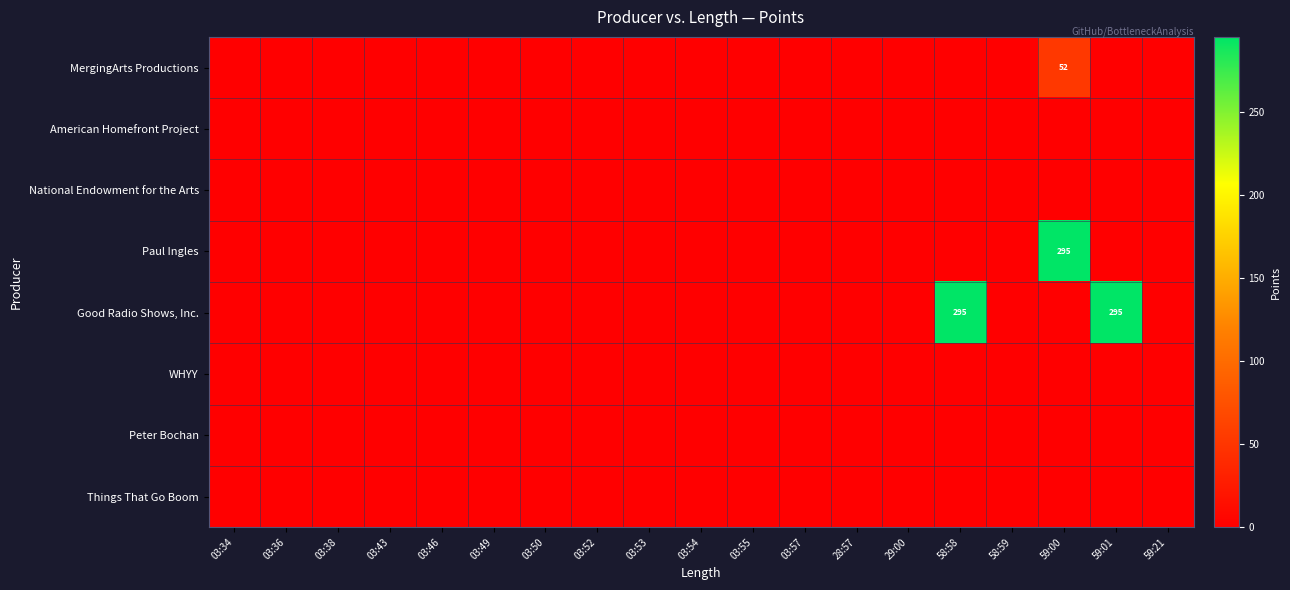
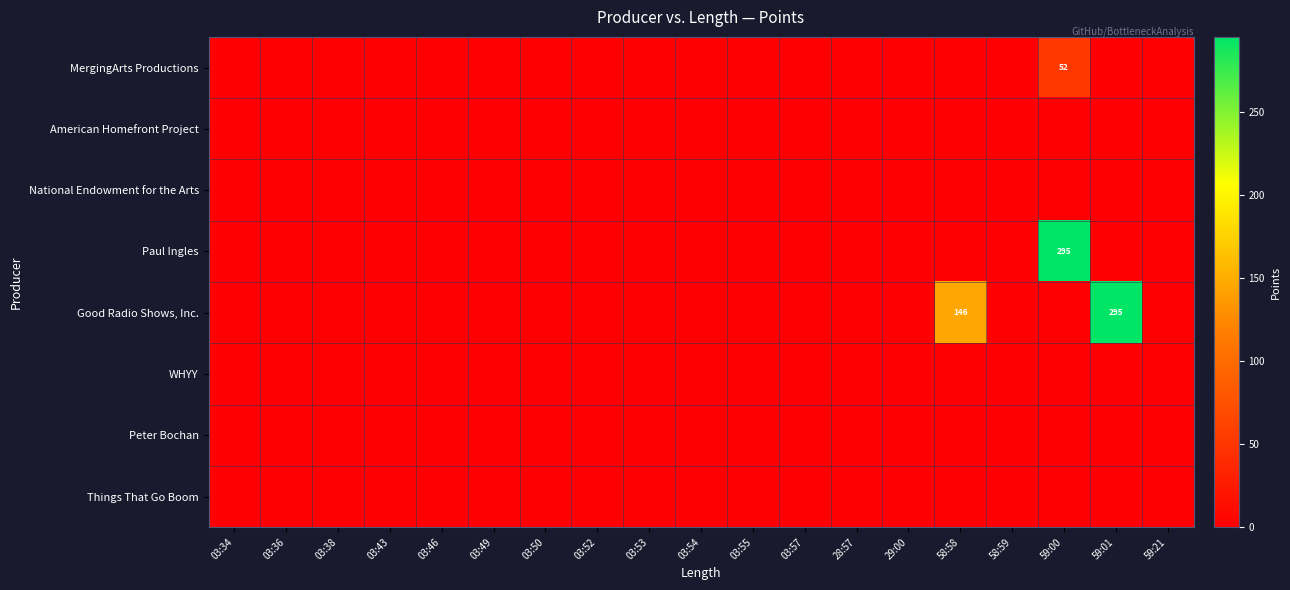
Good Radio Shows, Inc., 58:58: 295 -> 146
